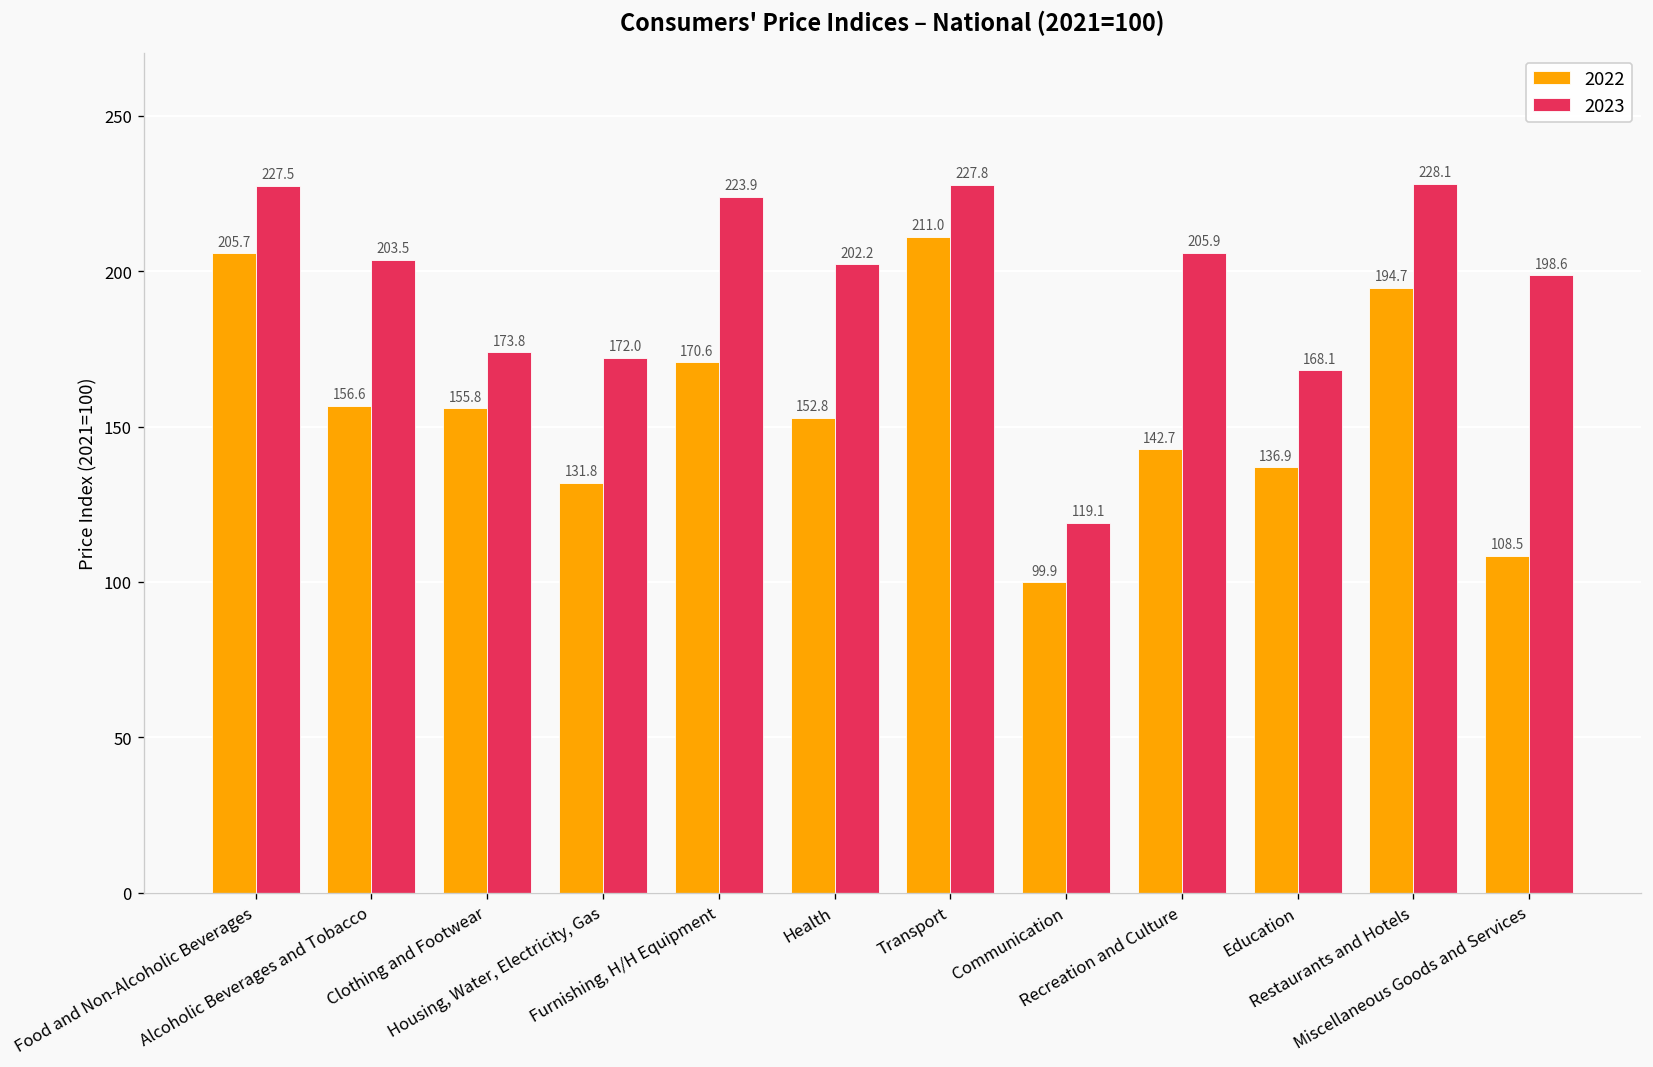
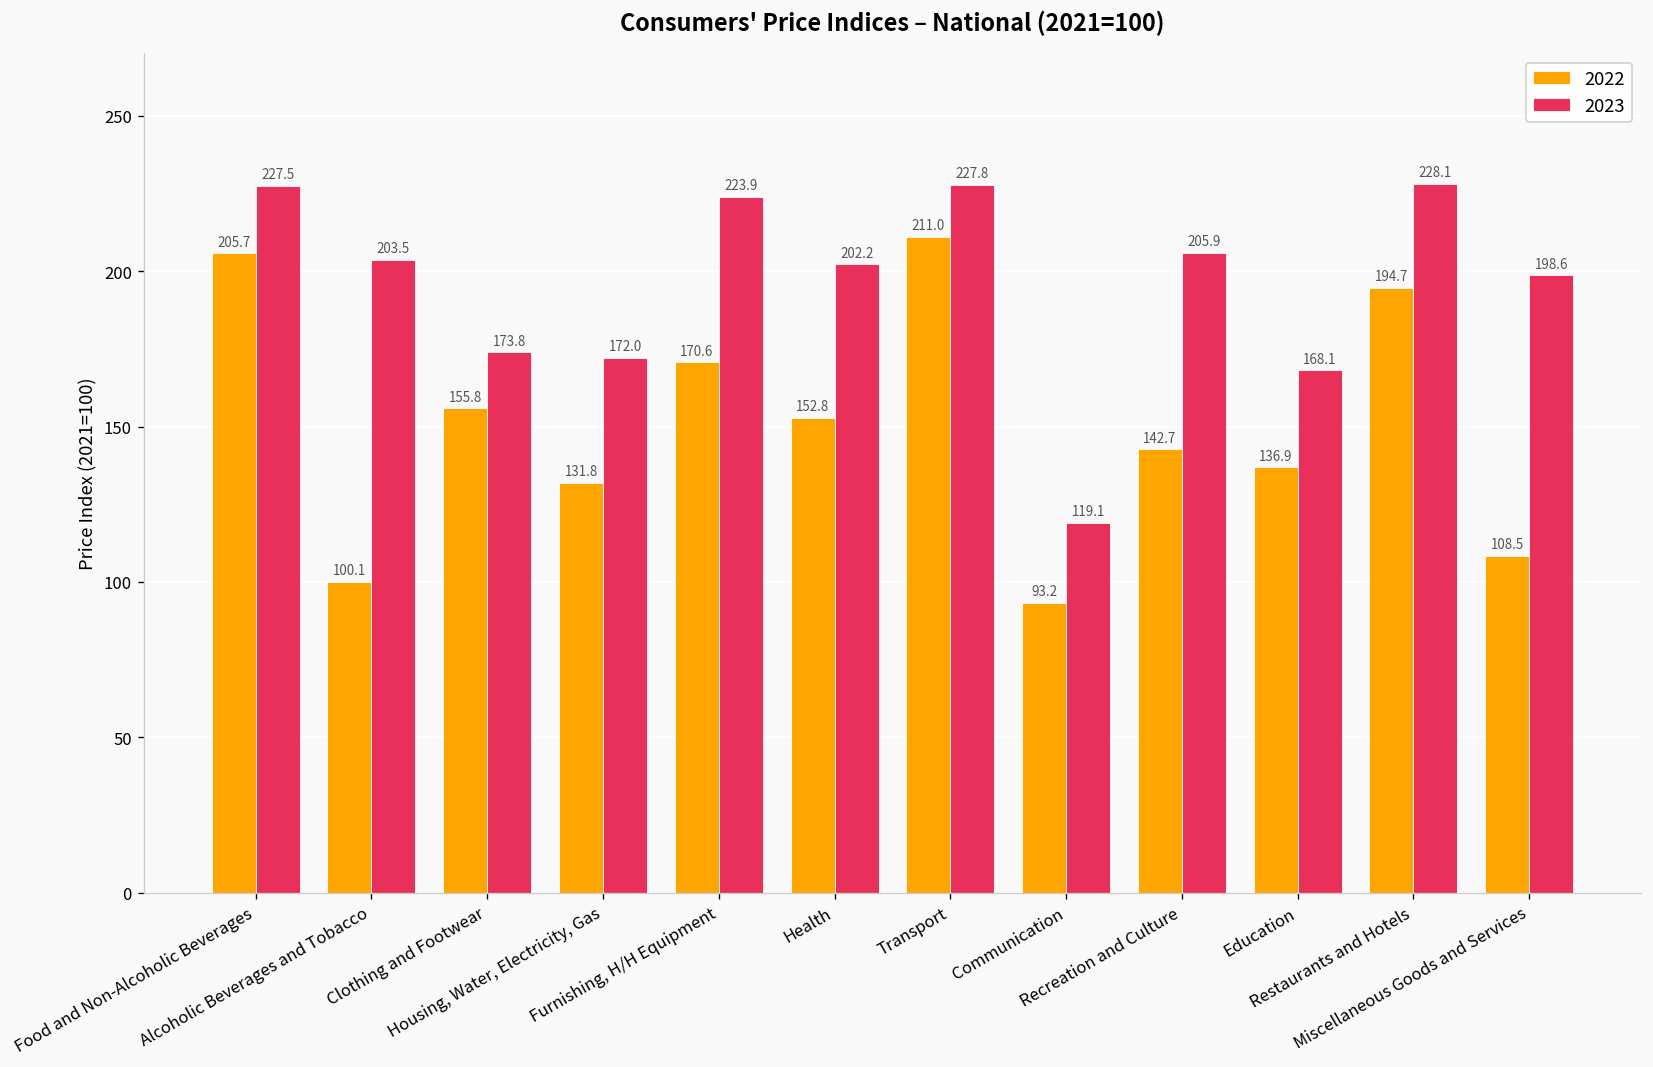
2022, Alcoholic Beverages and Tobacco: 156.6 -> 100.1
2022, Communication: 99.9 -> 93.2
